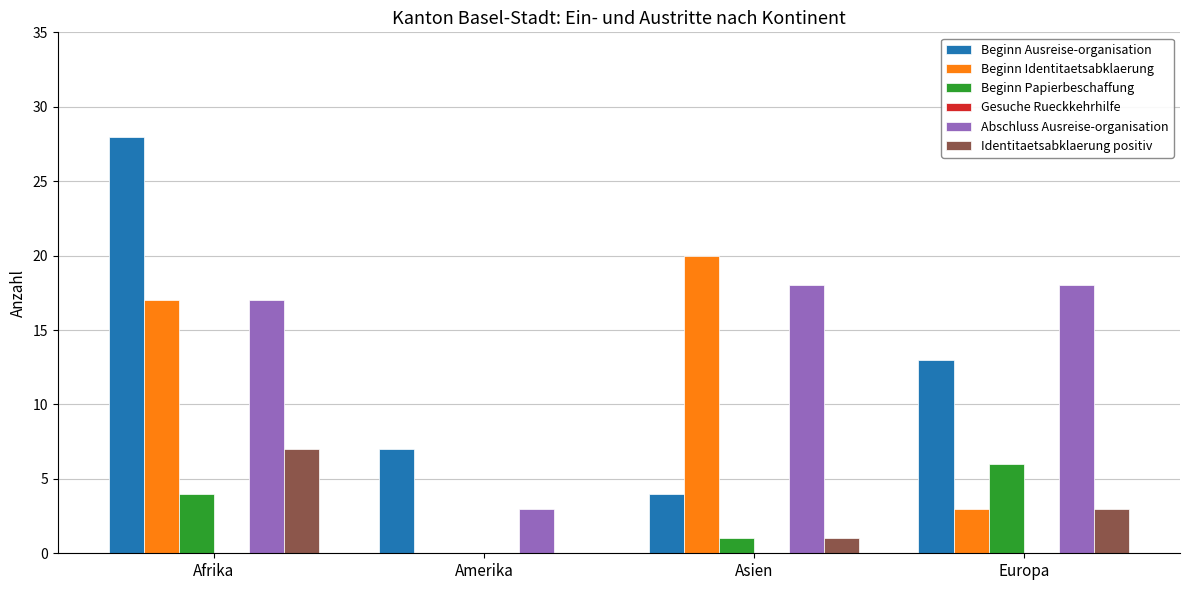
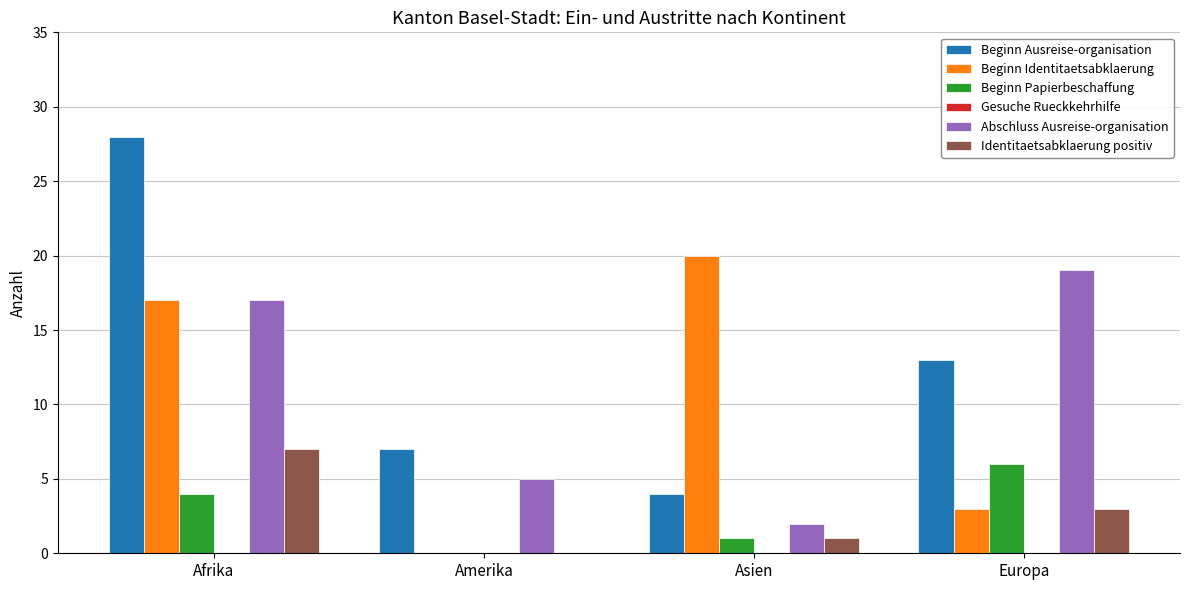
Abschluss Ausreise-organisation, Amerika: 3 -> 5
Abschluss Ausreise-organisation, Asien: 18 -> 2
Abschluss Ausreise-organisation, Europa: 18 -> 19
